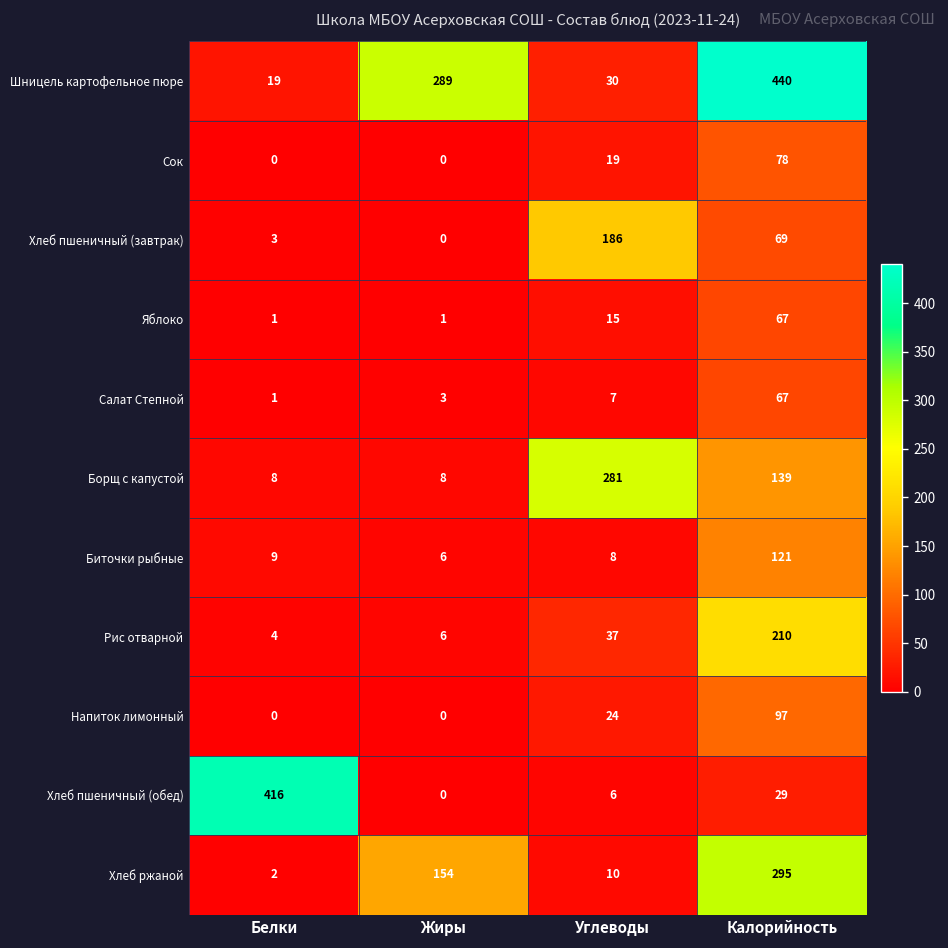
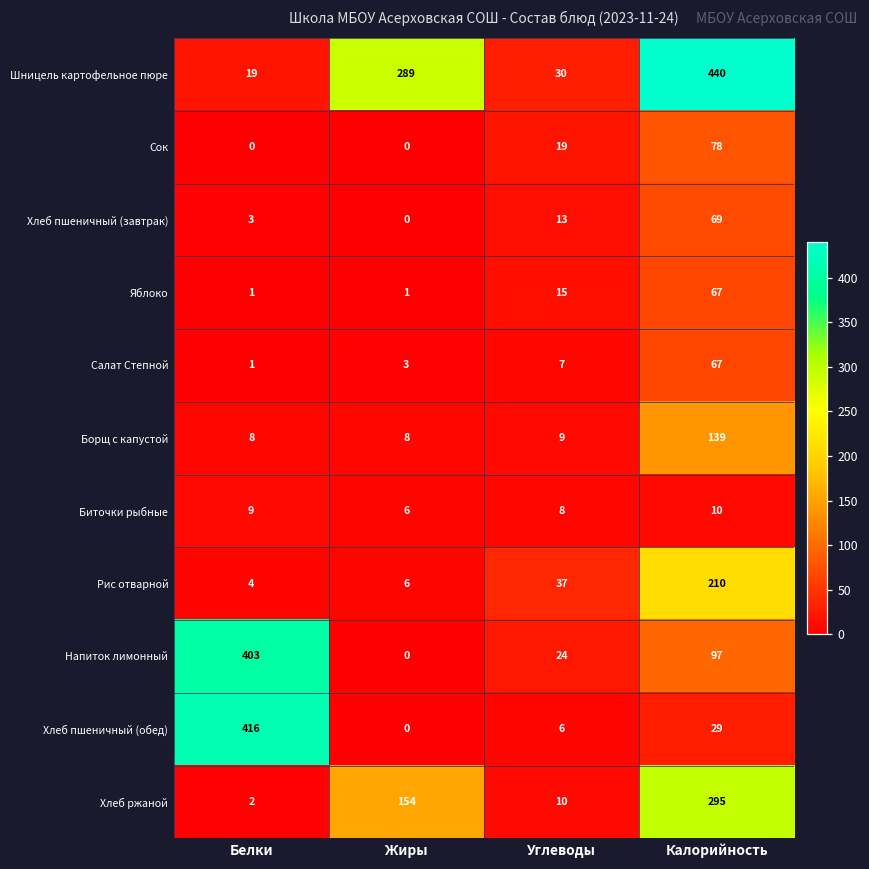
Хлеб пшеничный (завтрак), Углеводы: 186 -> 13
Борщ с капустой, Углеводы: 281 -> 9
Биточки рыбные, Калорийность: 121 -> 10
Напиток лимонный, Белки: 0 -> 403
